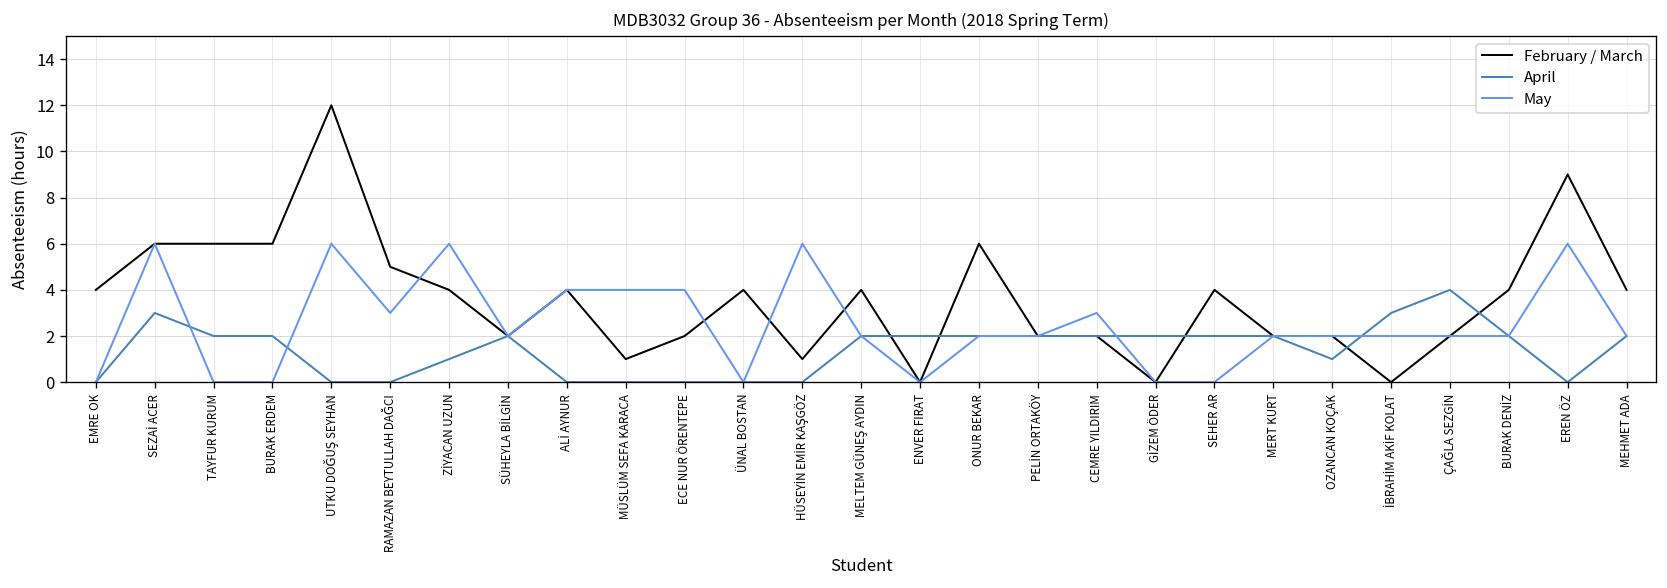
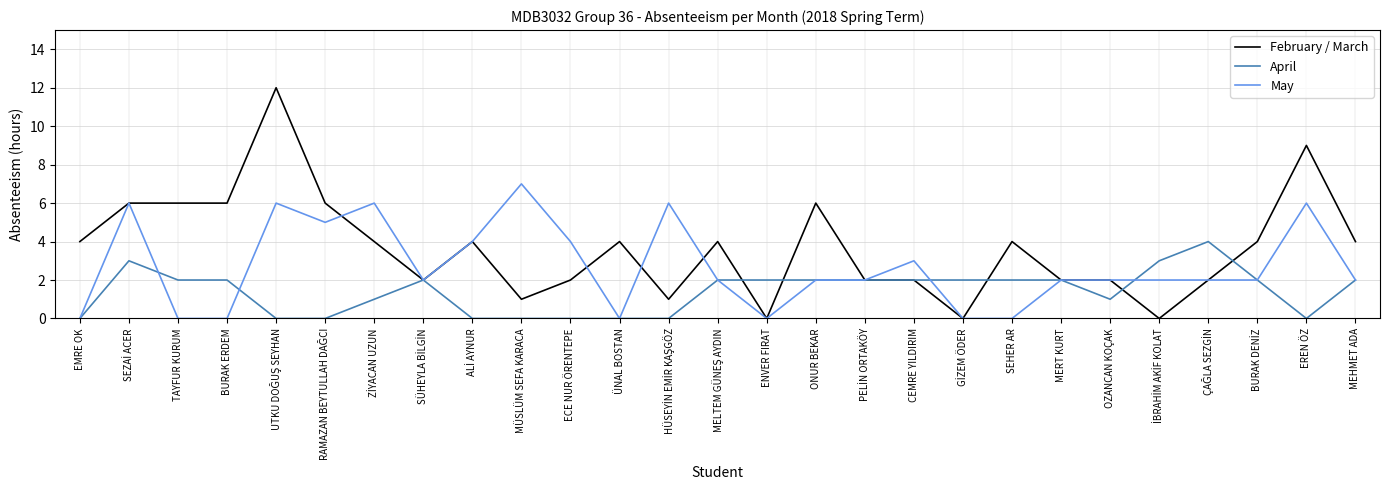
February / March, RAMAZAN BEYTULLAH DAĞCI: 5 -> 6
May, RAMAZAN BEYTULLAH DAĞCI: 3 -> 5
May, MÜSLÜM SEFA KARACA: 4 -> 7
